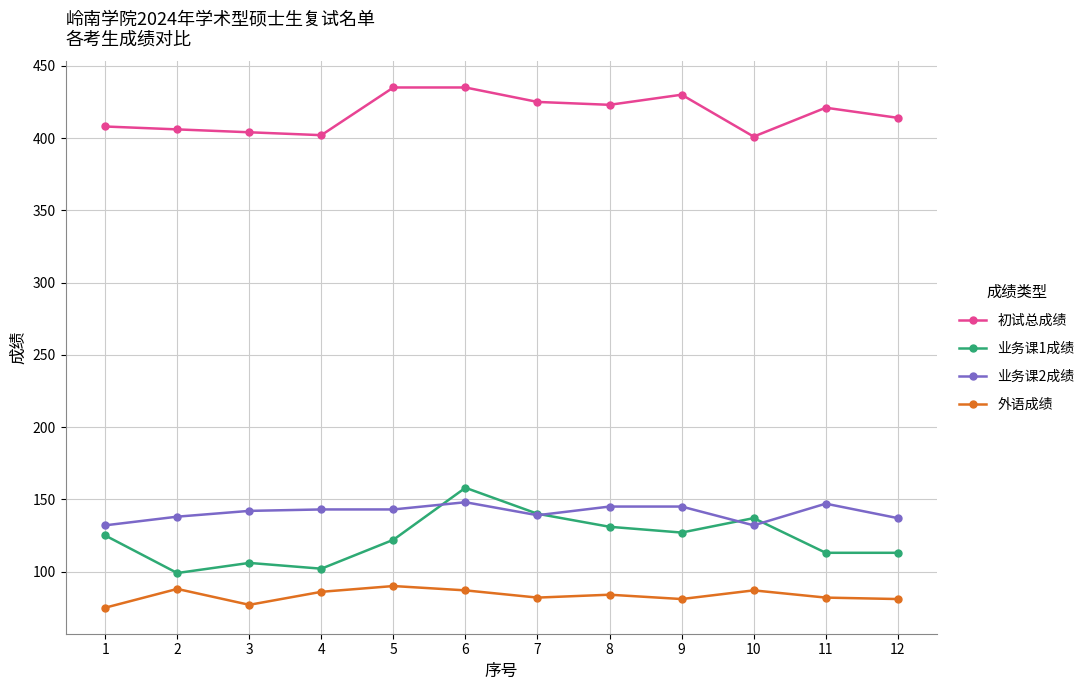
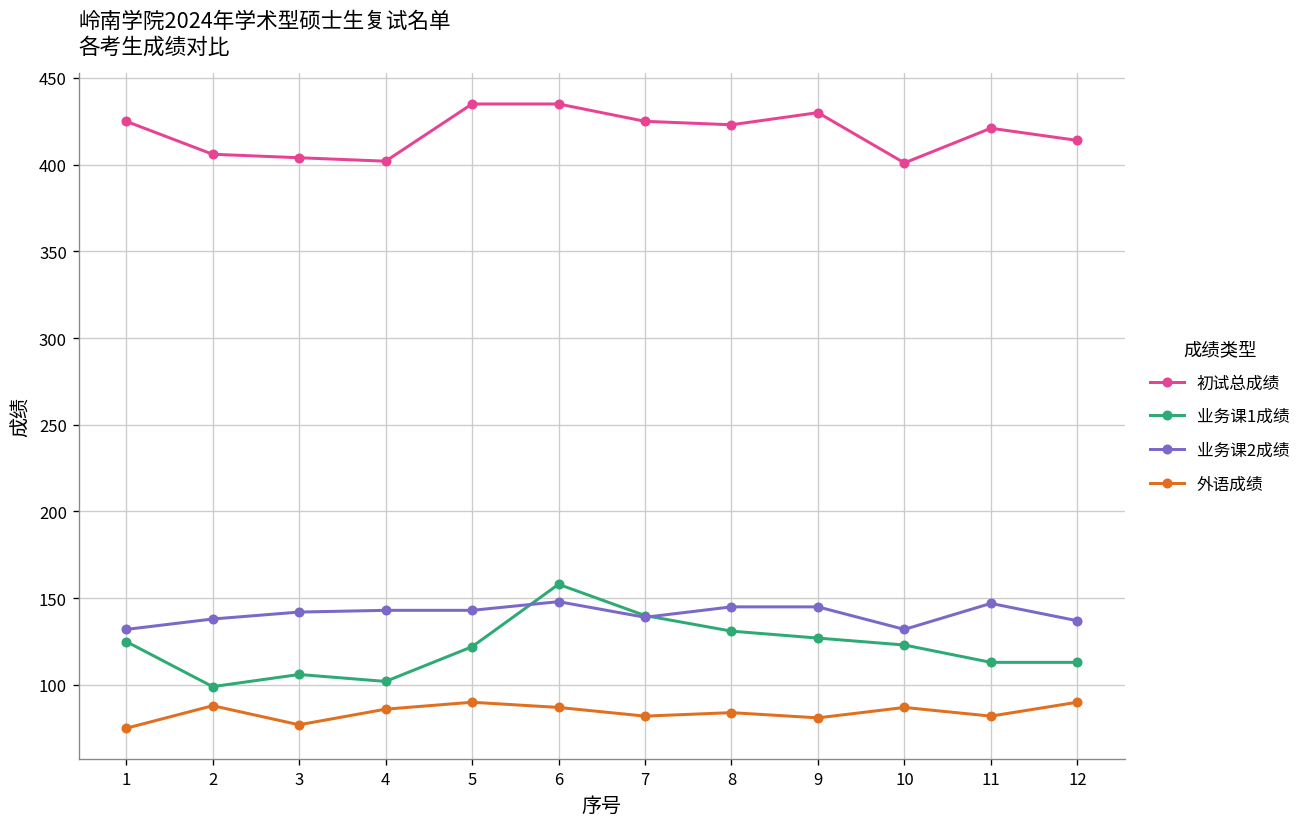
初试总成绩, 1: 408 -> 425
业务课1成绩, 10: 137 -> 123
外语成绩, 12: 81 -> 90
